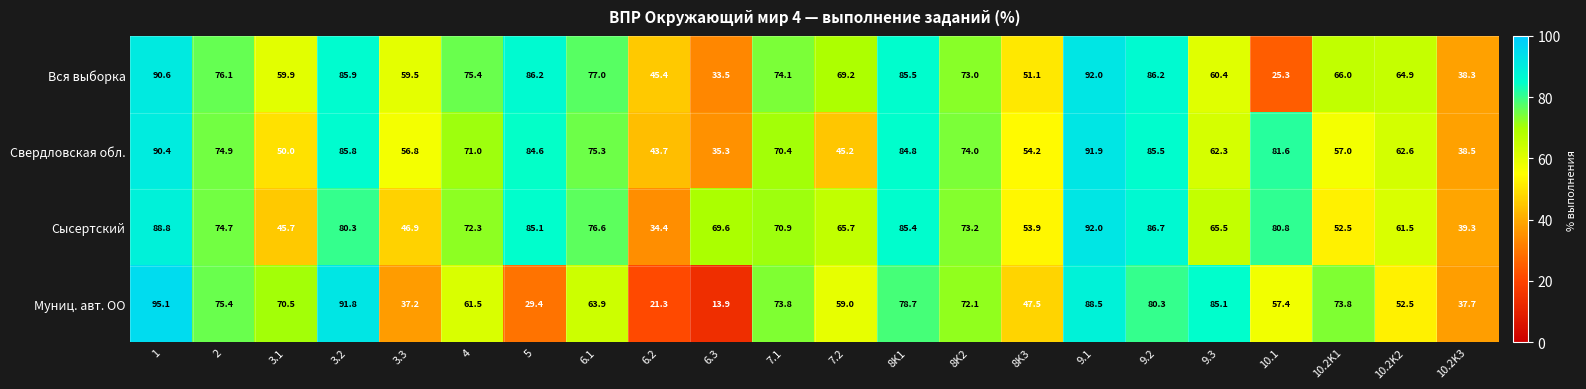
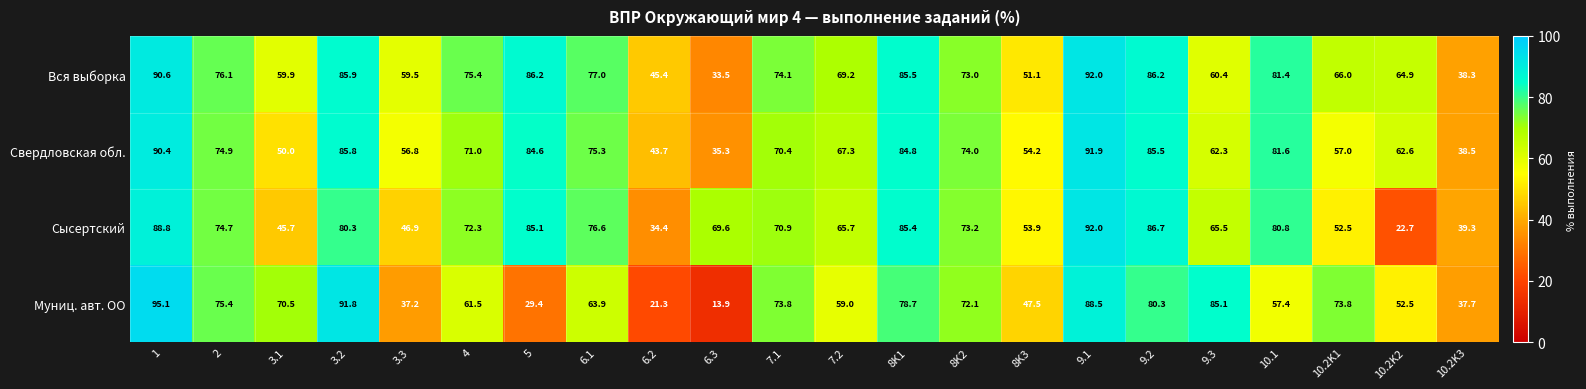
Вся выборка, 10.1: 25.3 -> 81.4
Свердловская обл., 7.2: 45.2 -> 67.3
Сысертский, 10.2K2: 61.5 -> 22.7
